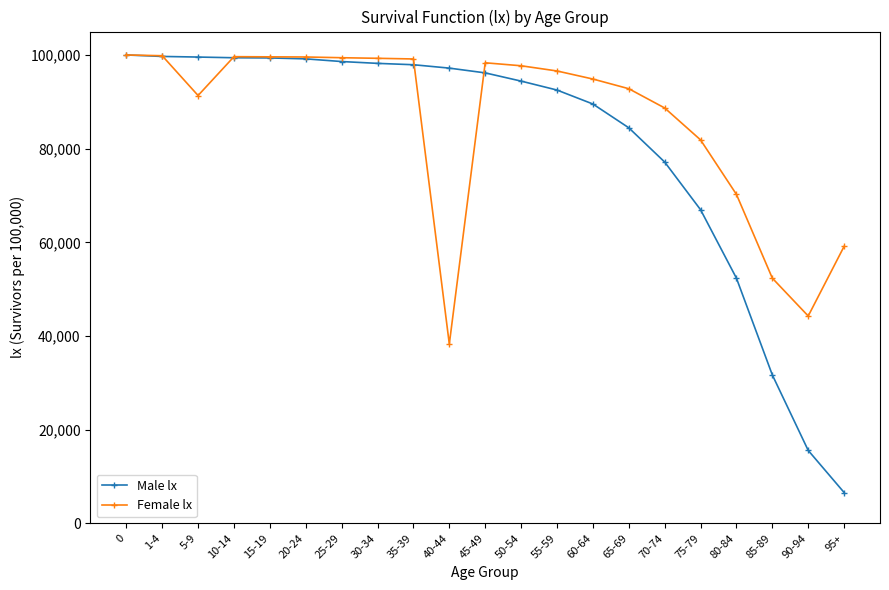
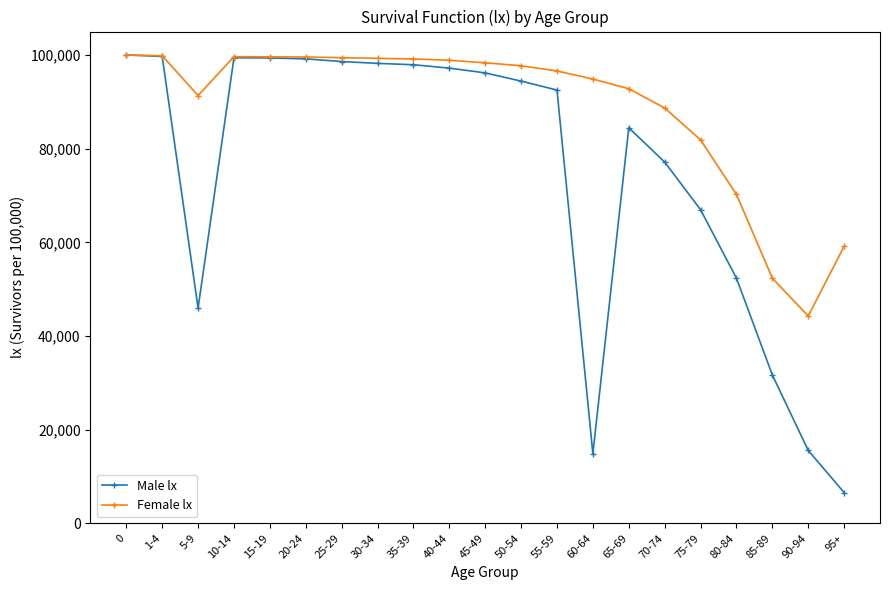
Male lx, 5-9: 100,000 -> 46,000
Female lx, 40-44: 38,000 -> 99,000
Male lx, 60-64: 90,000 -> 15,000
